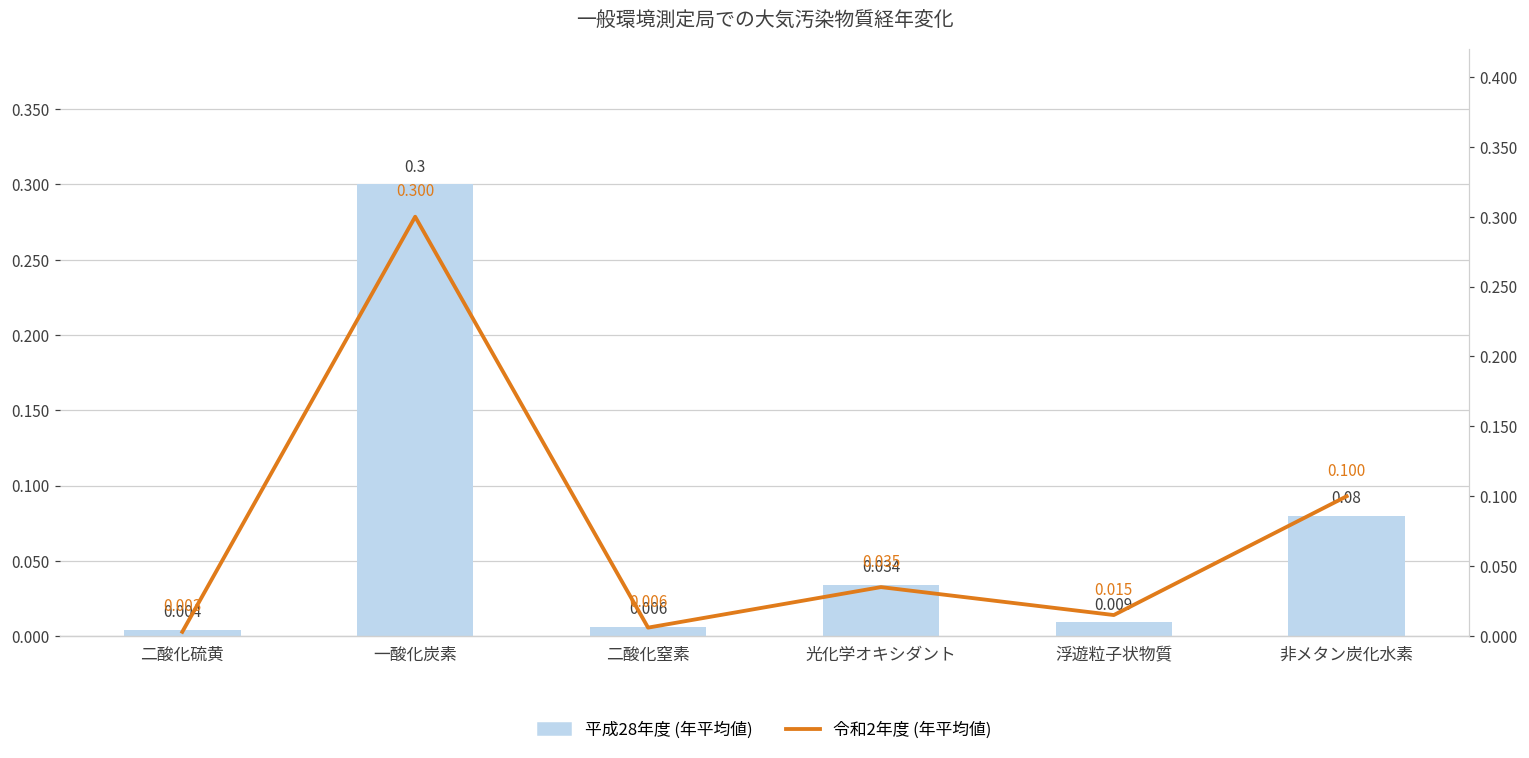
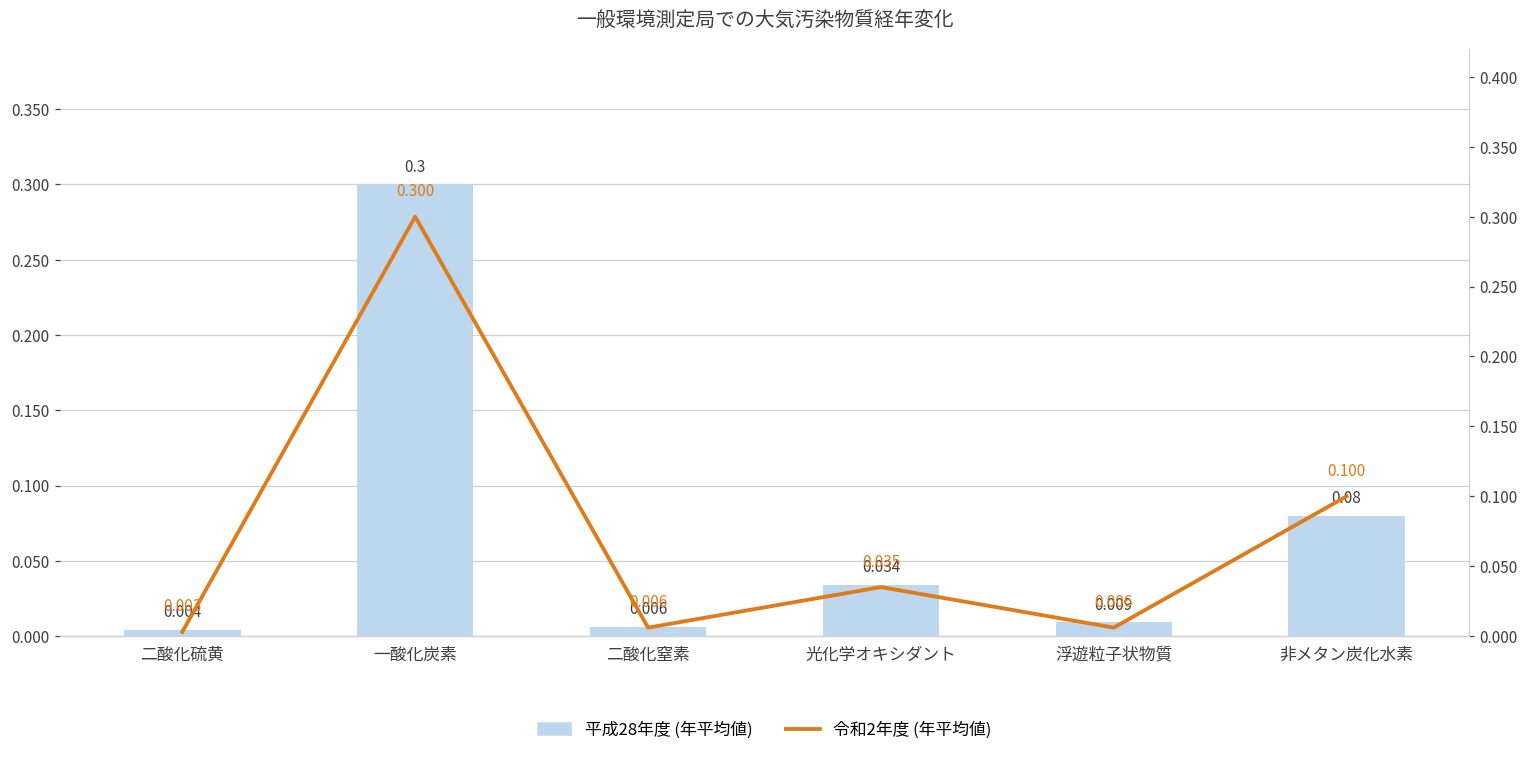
令和2年度 (年平均値), 浮遊粒子状物質: 0.015 -> 0.006
